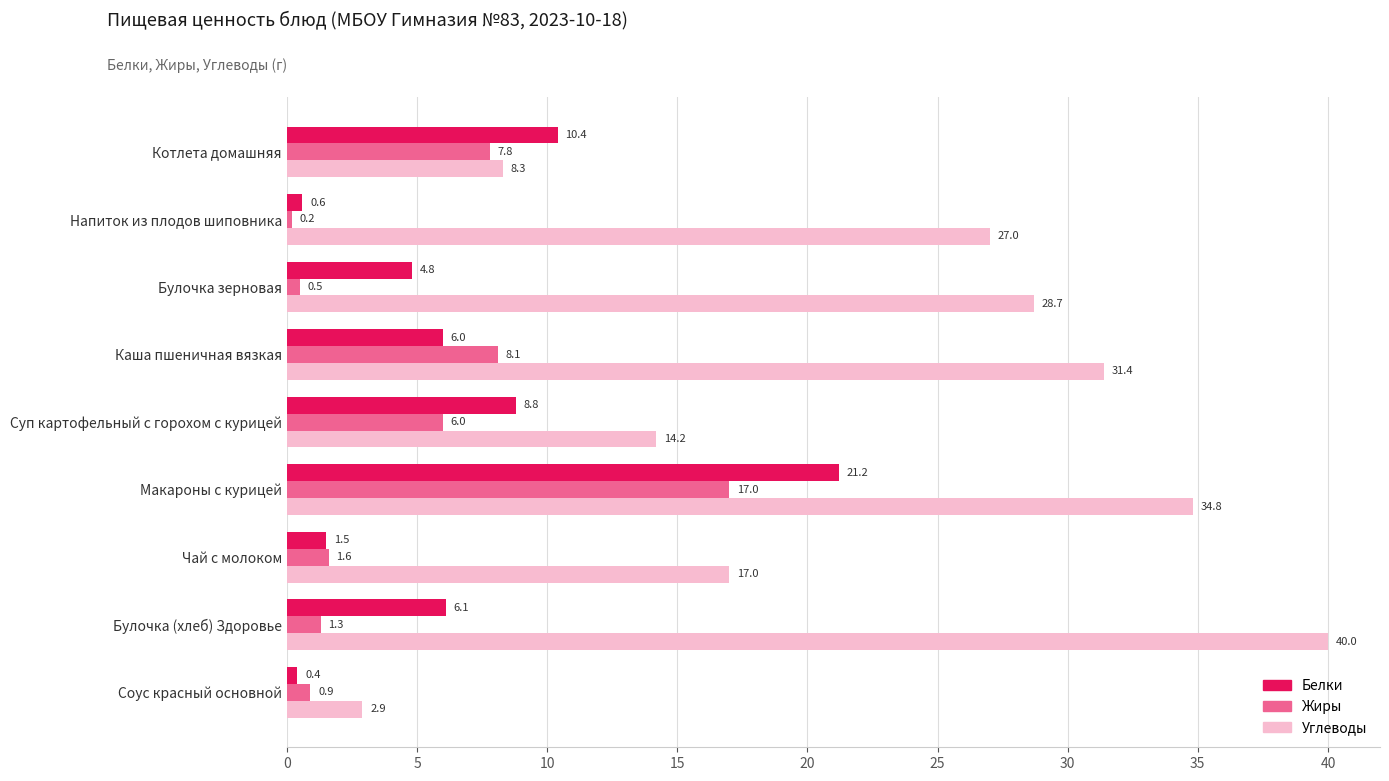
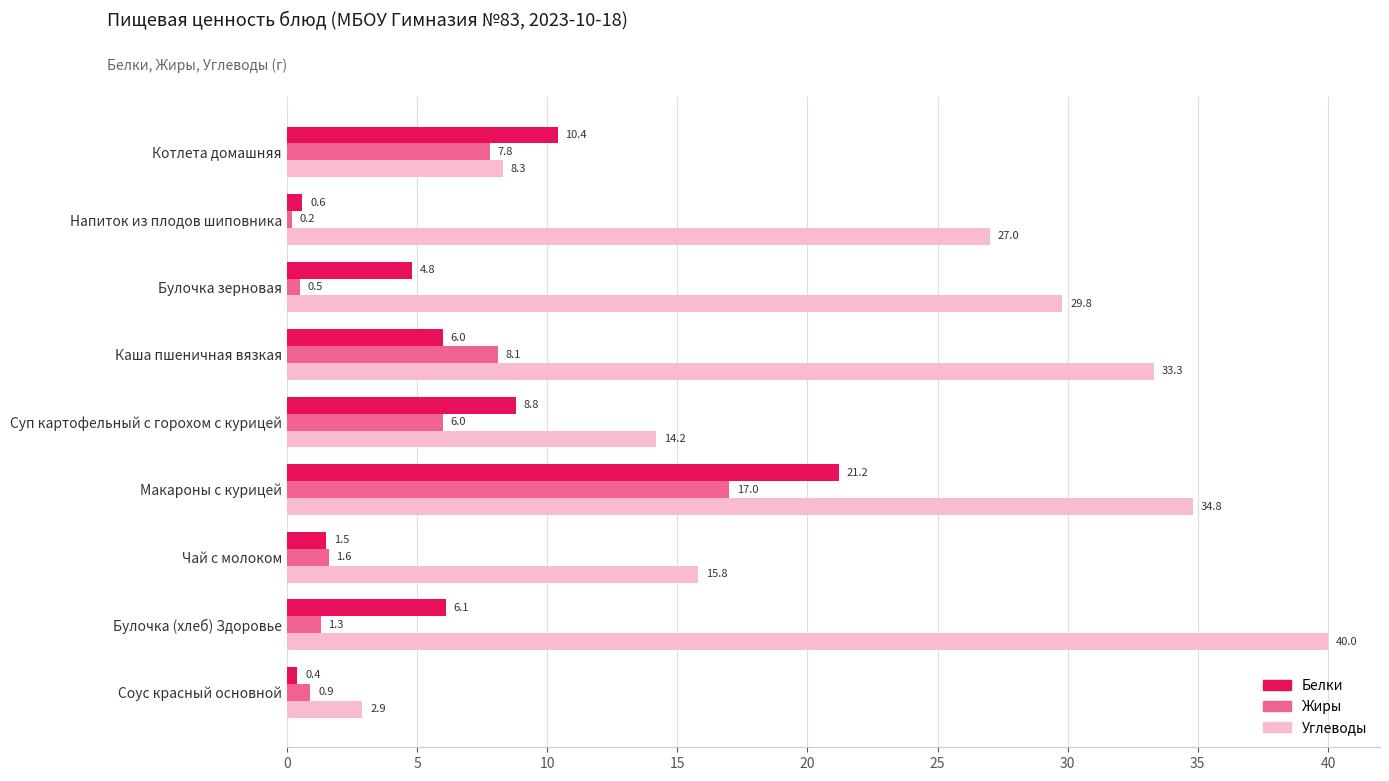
Углеводы, Булочка зерновая: 28.7 -> 29.8
Углеводы, Каша пшеничная вязкая: 31.4 -> 33.3
Углеводы, Чай с молоком: 17.0 -> 15.8
